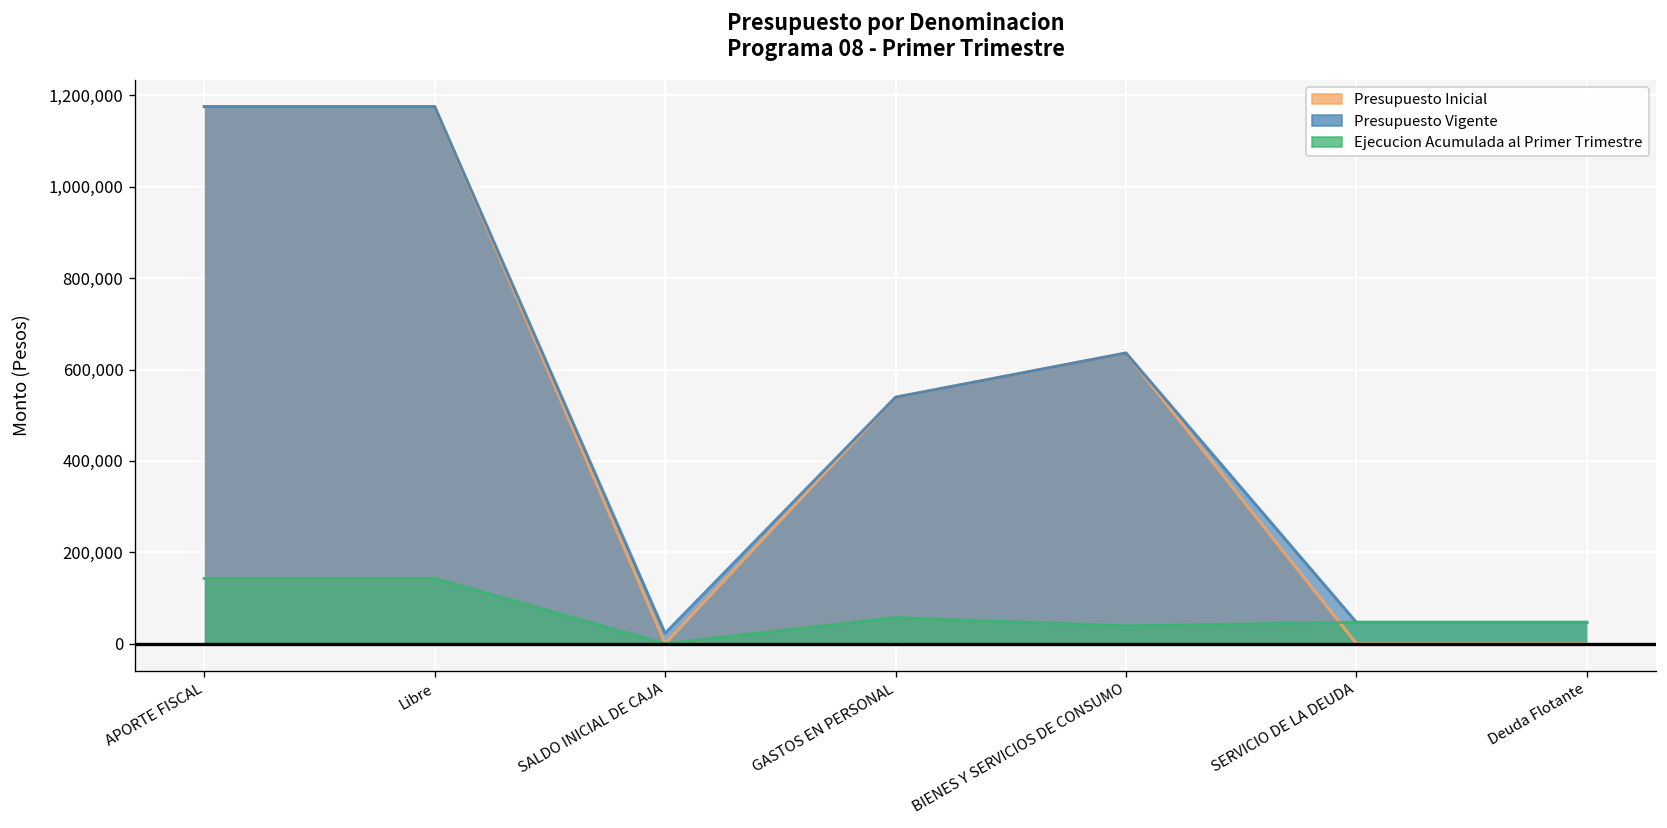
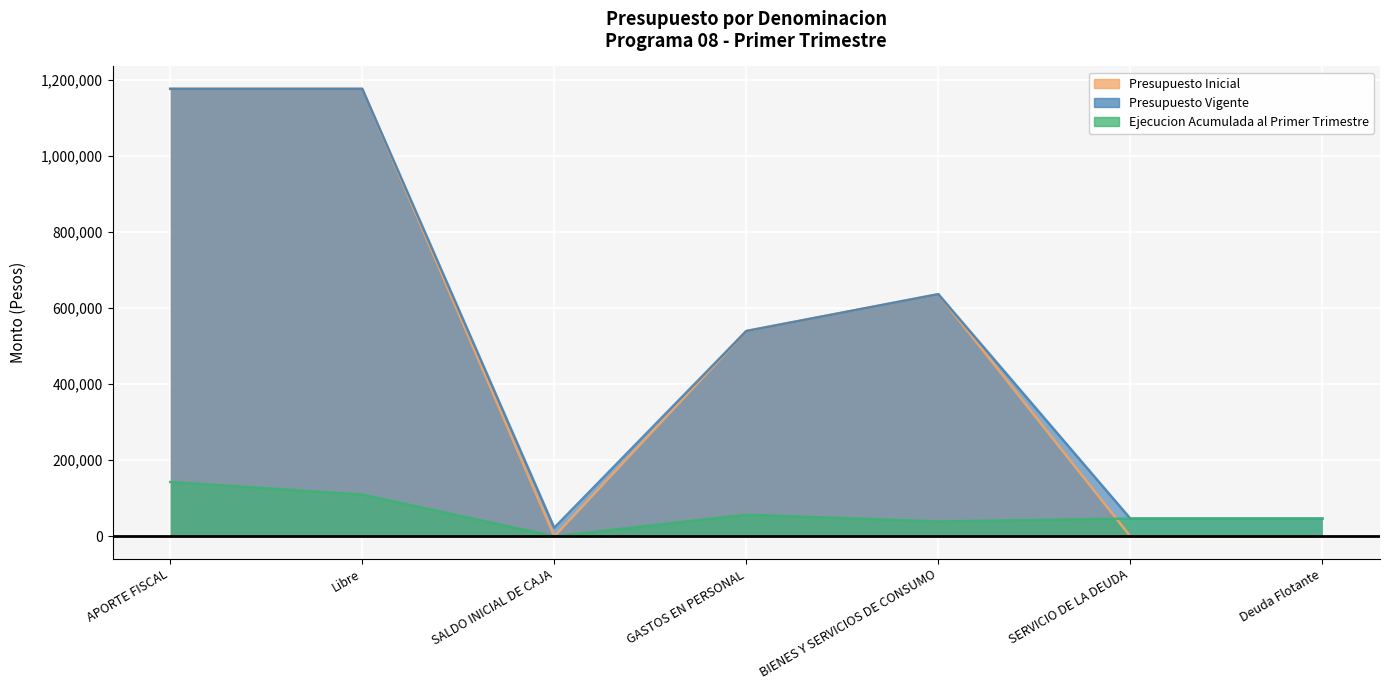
Ejecucion Acumulada al Primer Trimestre, Libre: 140,000 -> 110,000
